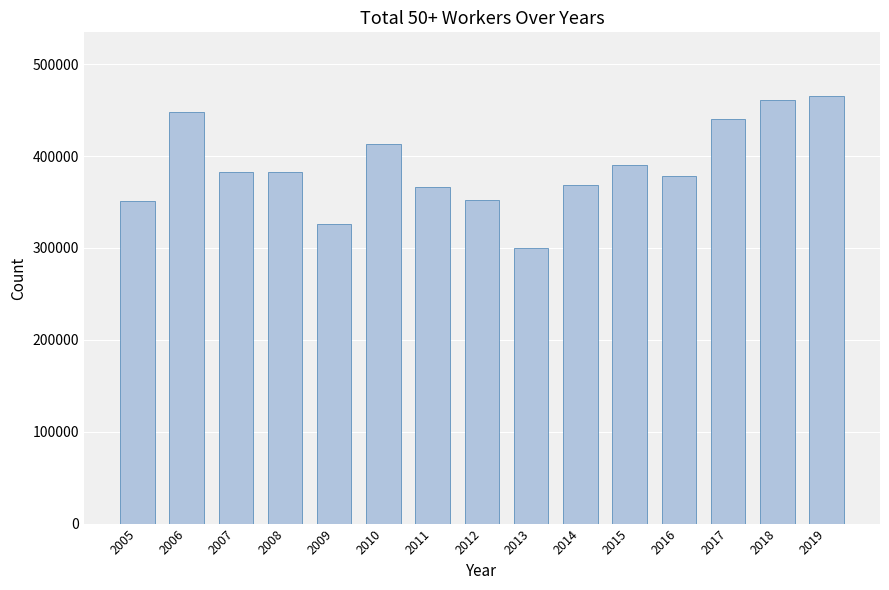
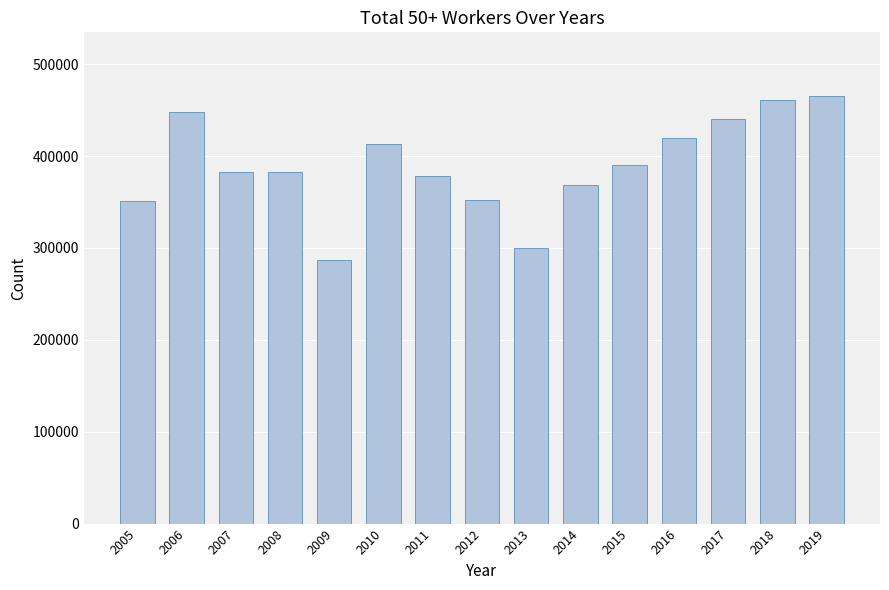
2009: 330000 -> 290000
2011: 370000 -> 380000
2016: 380000 -> 420000
